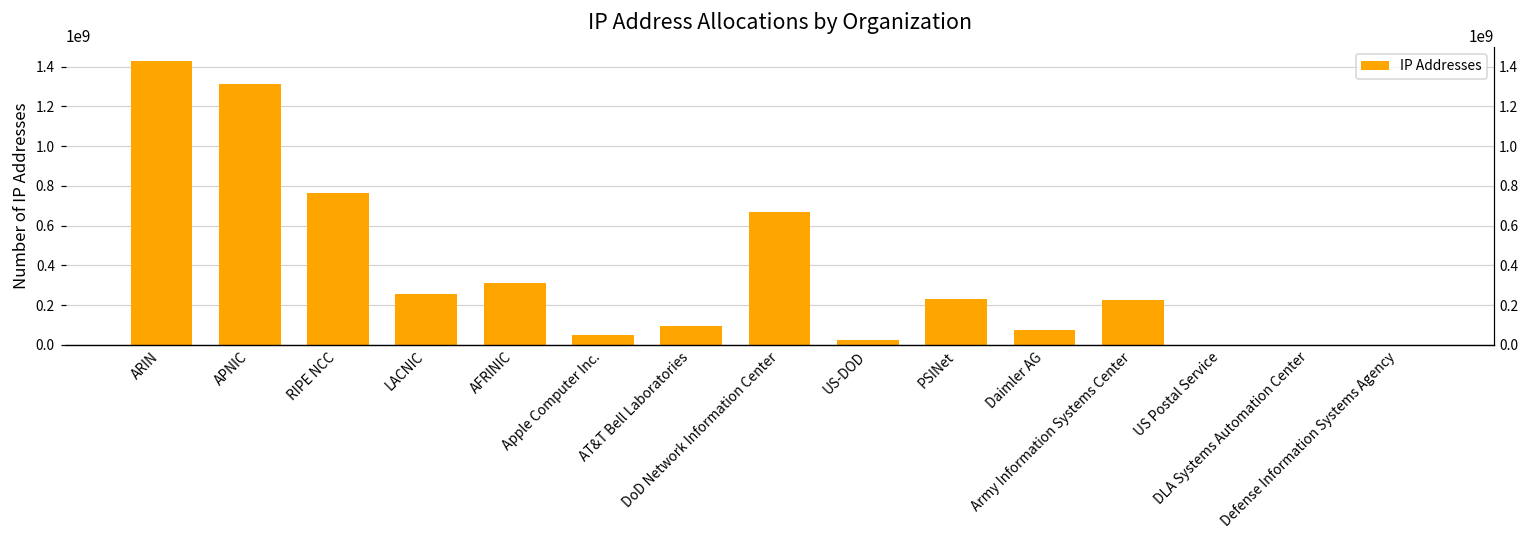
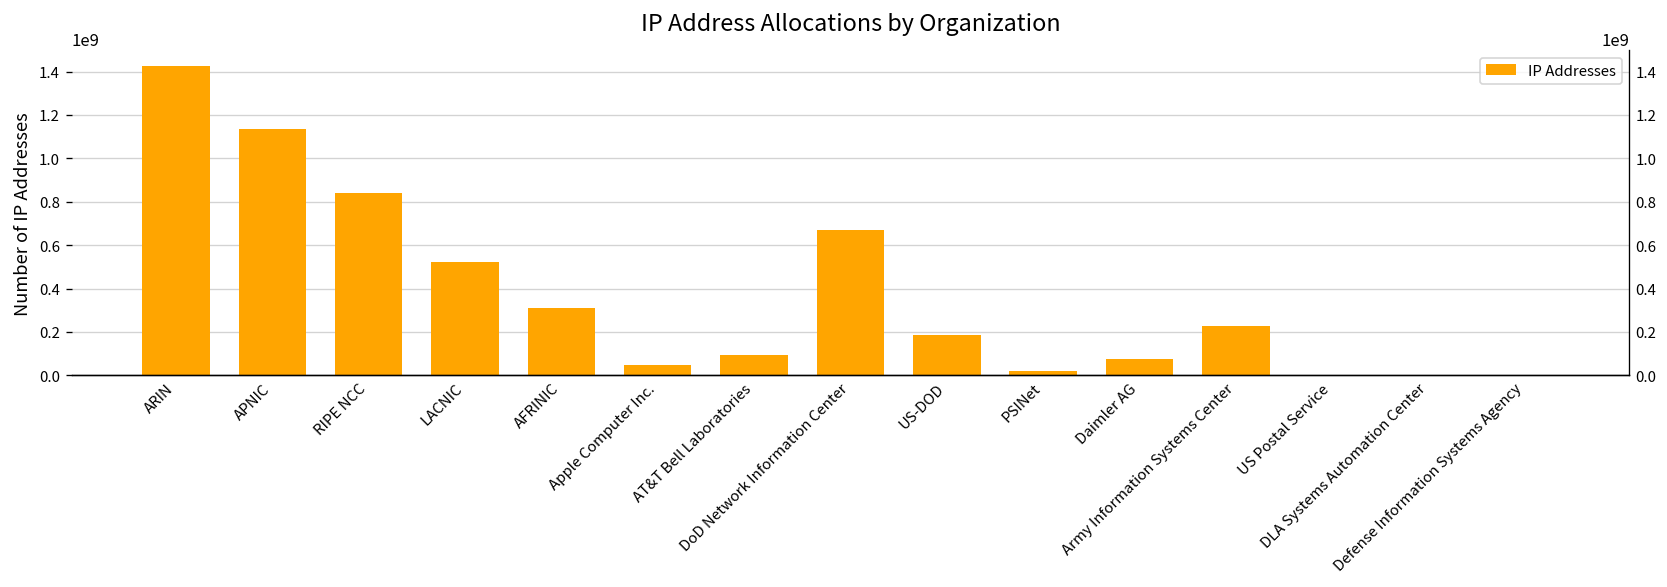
APNIC: 1310000000 -> 1130000000
RIPE NCC: 760000000 -> 840000000
LACNIC: 260000000 -> 520000000
US-DOD: 30000000 -> 190000000
PSINet: 230000000 -> 20000000
